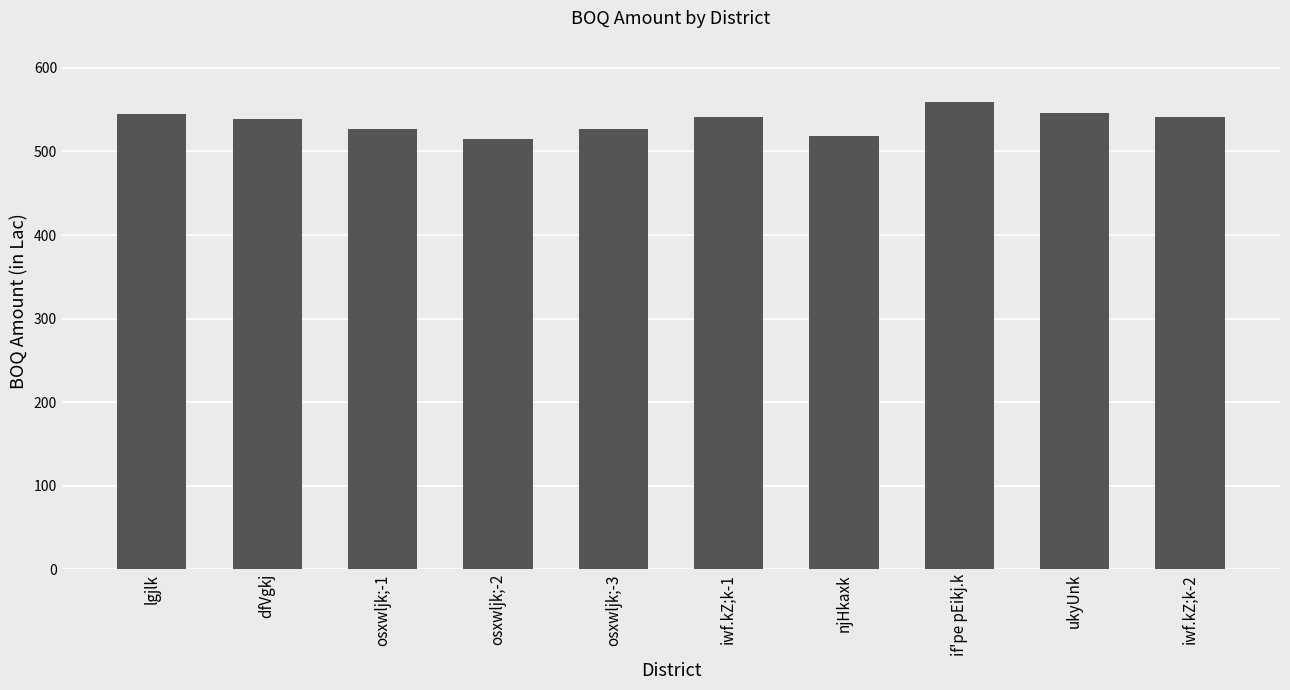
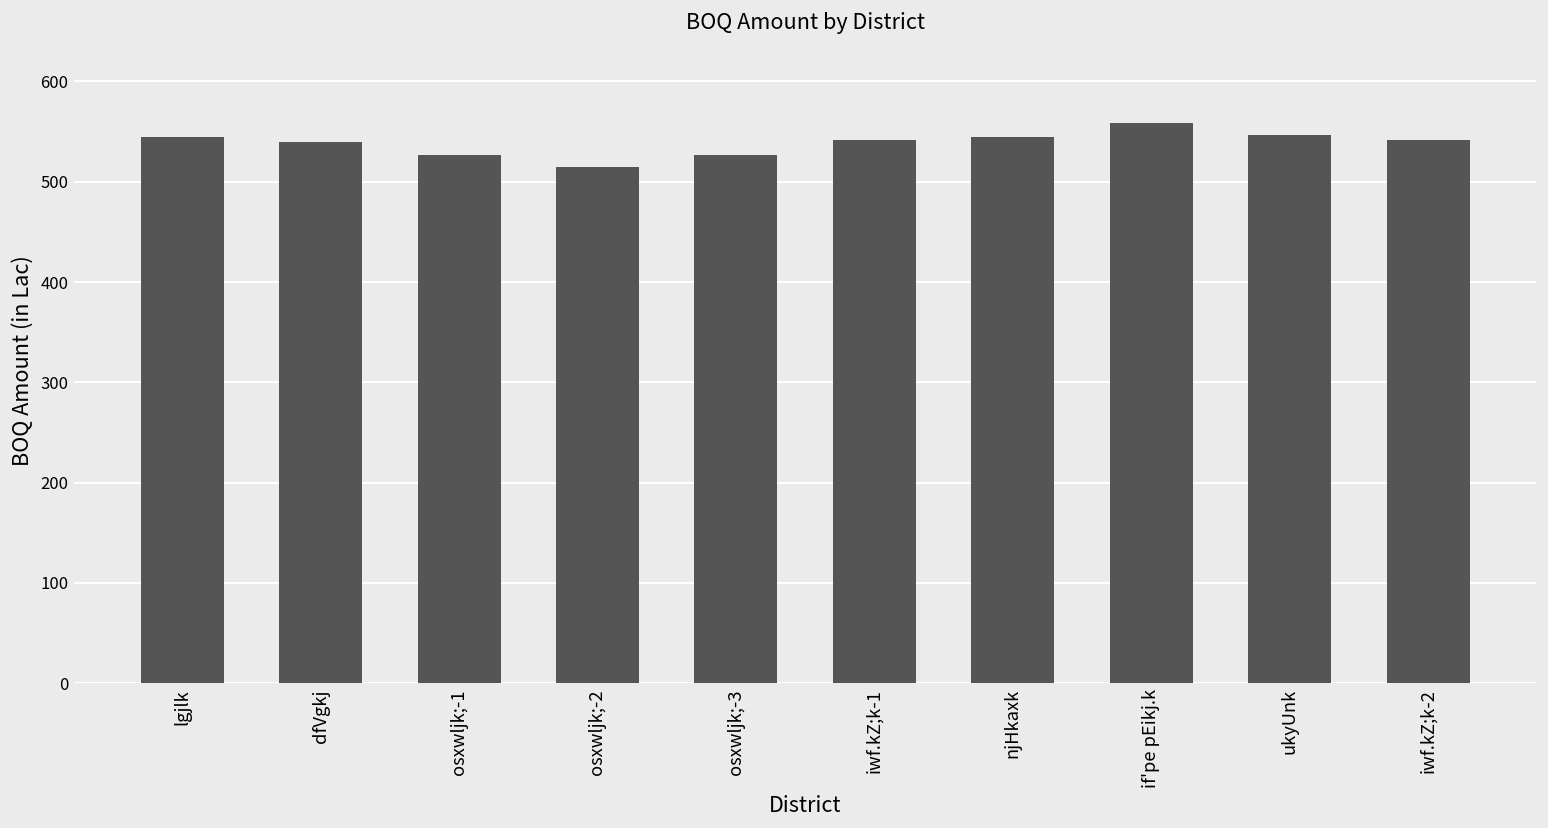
njHkaxk: 520 -> 540
